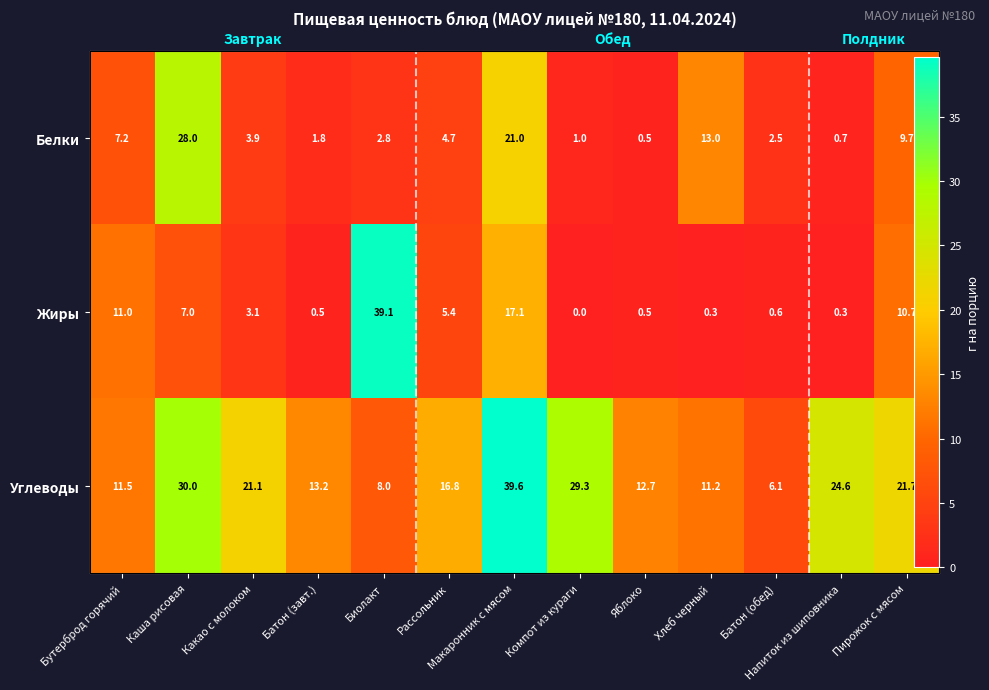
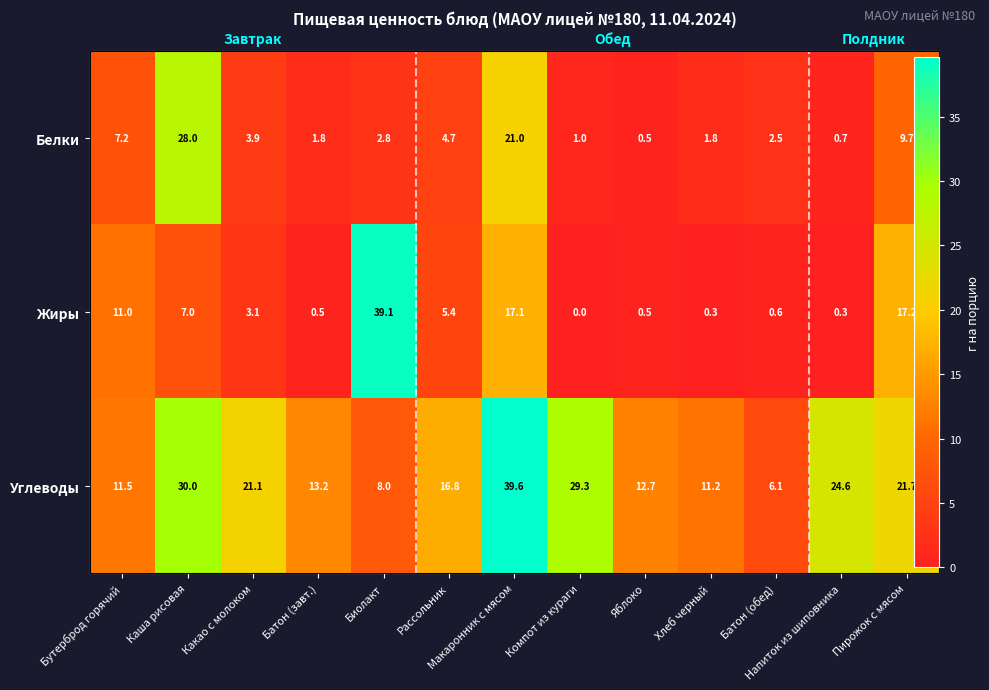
Белки, Хлеб черный: 13.0 -> 1.8
Жиры, Пирожок с мясом: 10.7 -> 17.2
